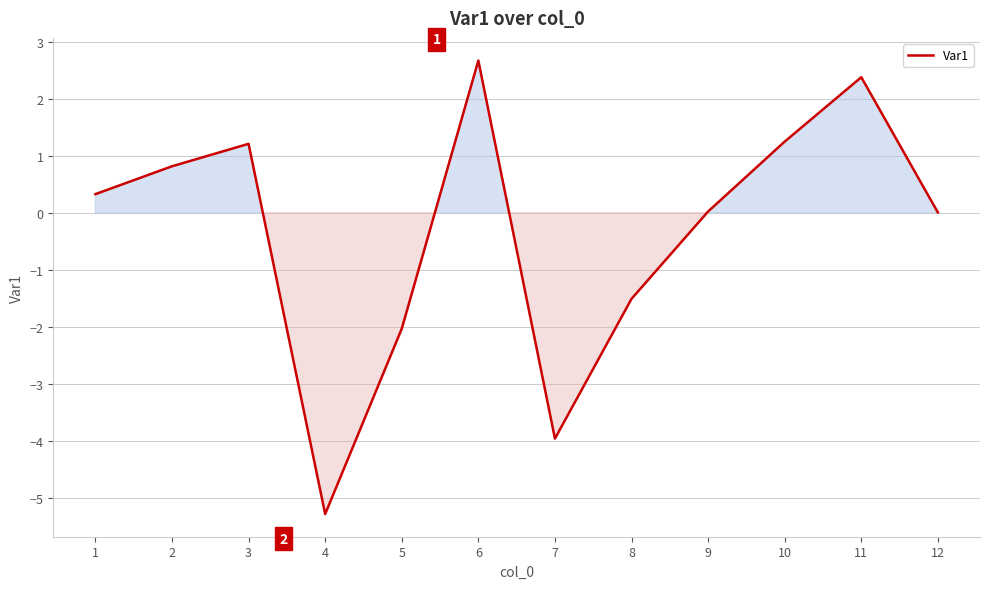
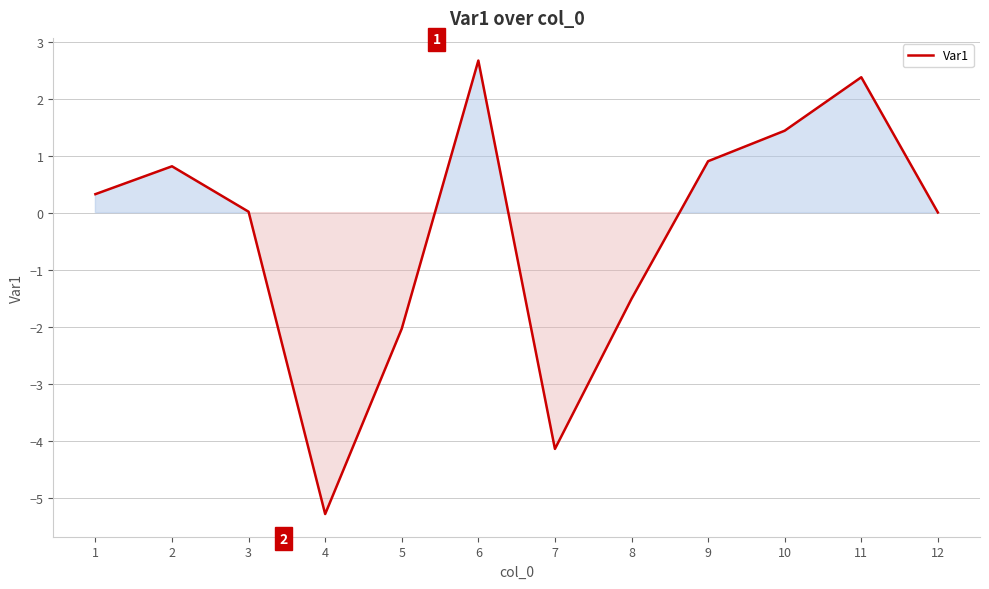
3: 1.2 -> 0.0
7: -4.0 -> -4.1
9: 0.0 -> 0.9
10: 1.2 -> 1.4
